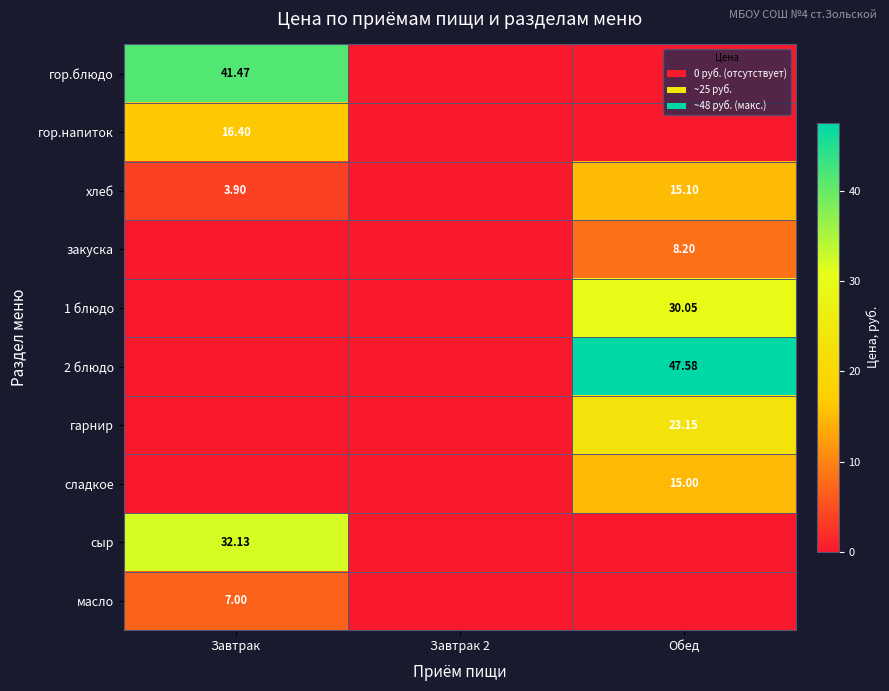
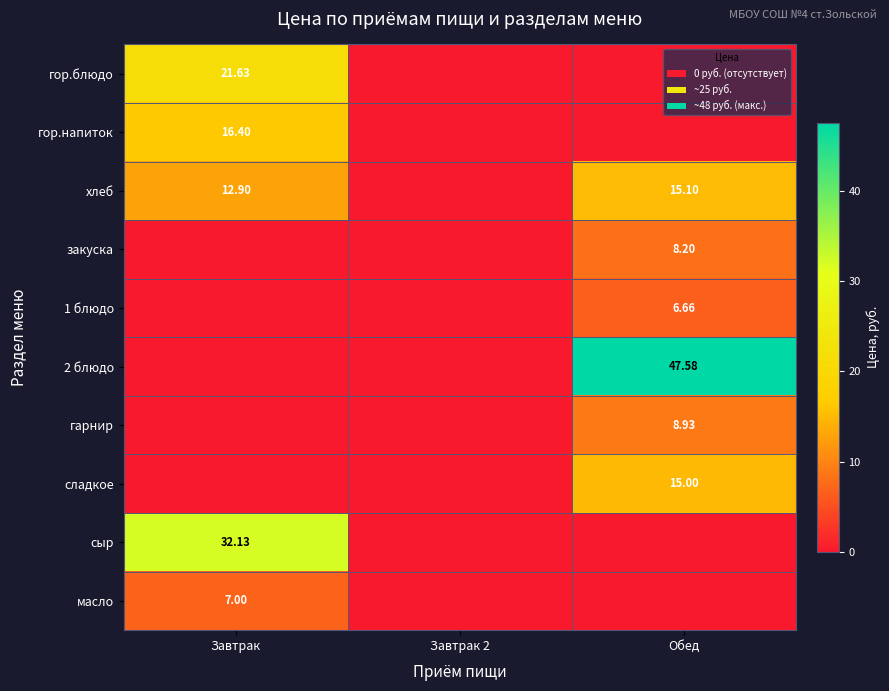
гор.блюдо, Завтрак: 41.47 -> 21.63
хлеб, Завтрак: 3.90 -> 12.90
1 блюдо, Обед: 30.05 -> 6.66
гарнир, Обед: 23.15 -> 8.93
